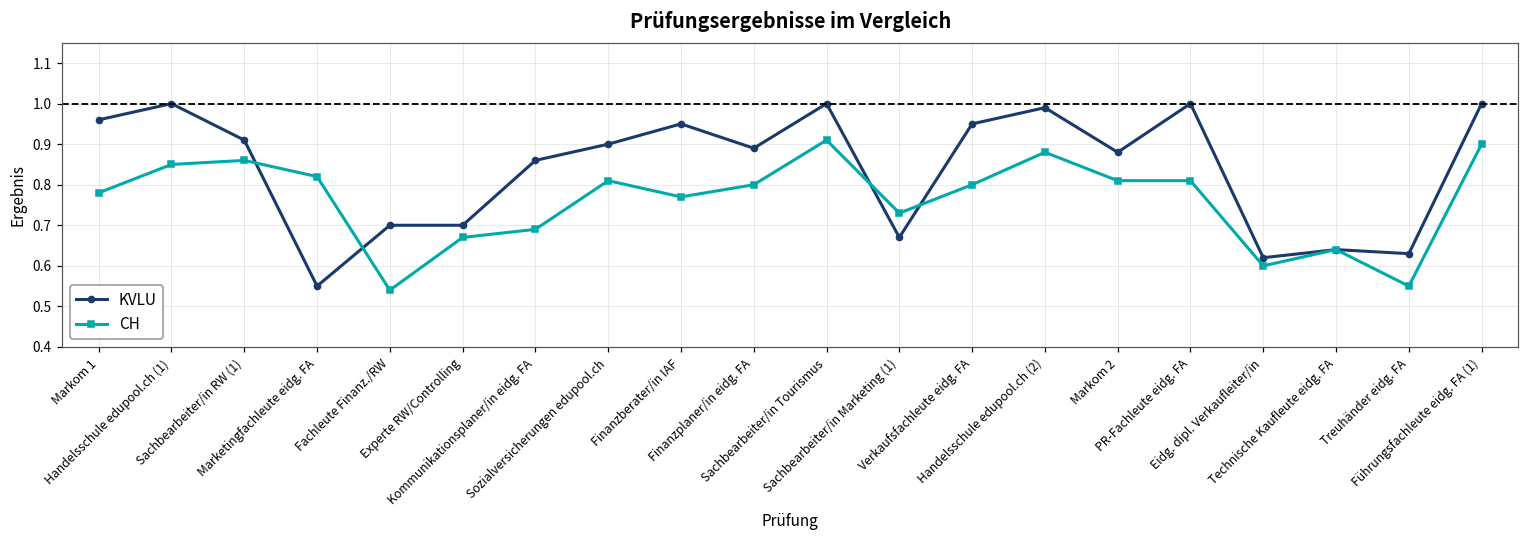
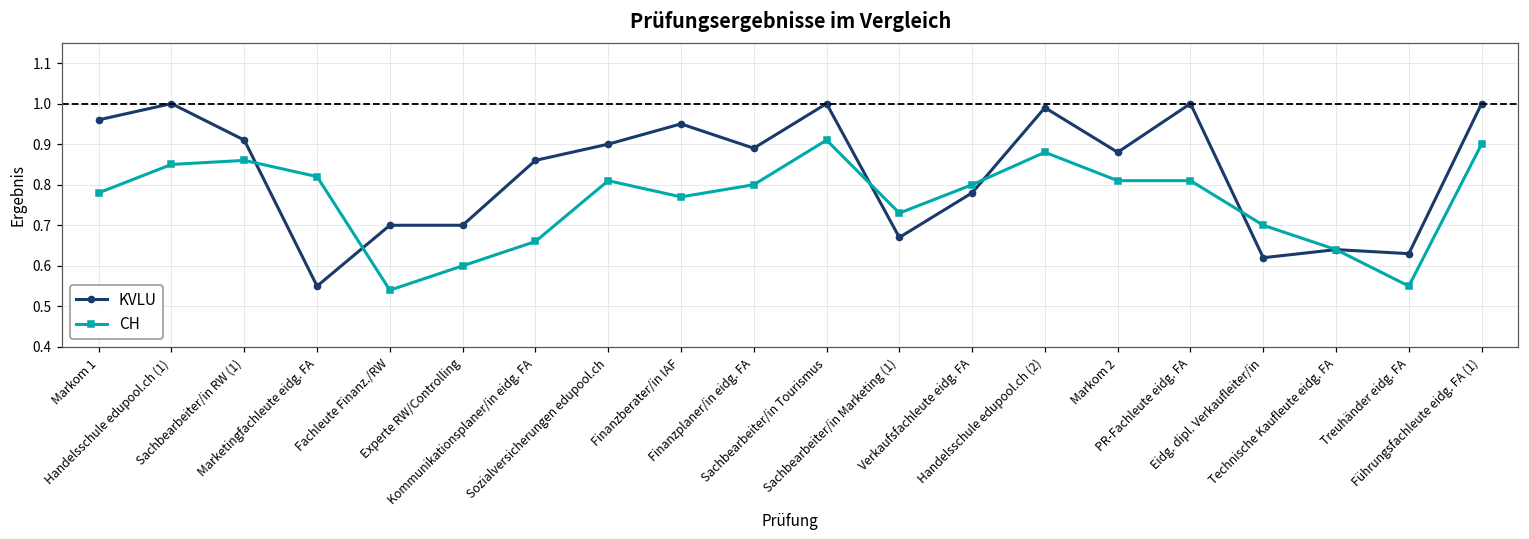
CH, Experte RW/Controlling: 0.67 -> 0.60
CH, Kommunikationsplaner/in eidg. FA: 0.69 -> 0.66
KVLU, Verkaufsfachleute eidg. FA: 0.95 -> 0.78
CH, Eidg. dipl. Verkaufleiter/in: 0.6 -> 0.7
